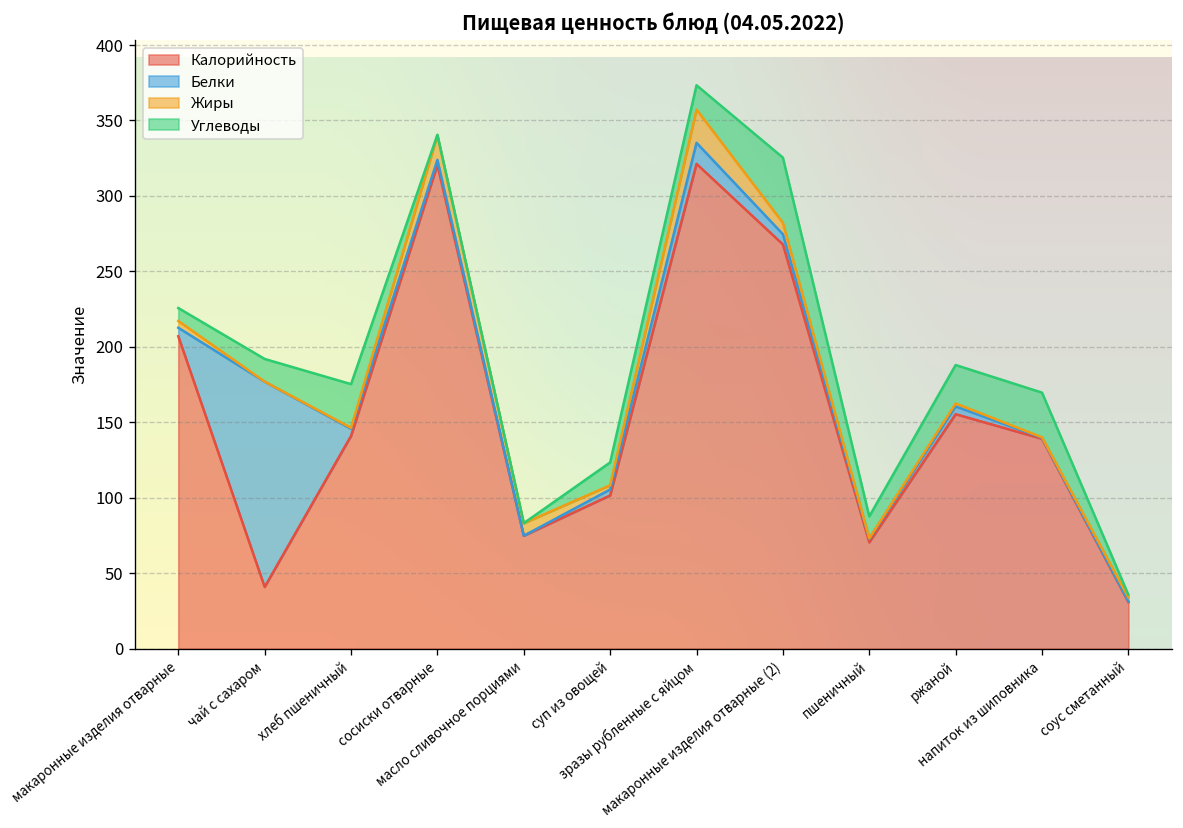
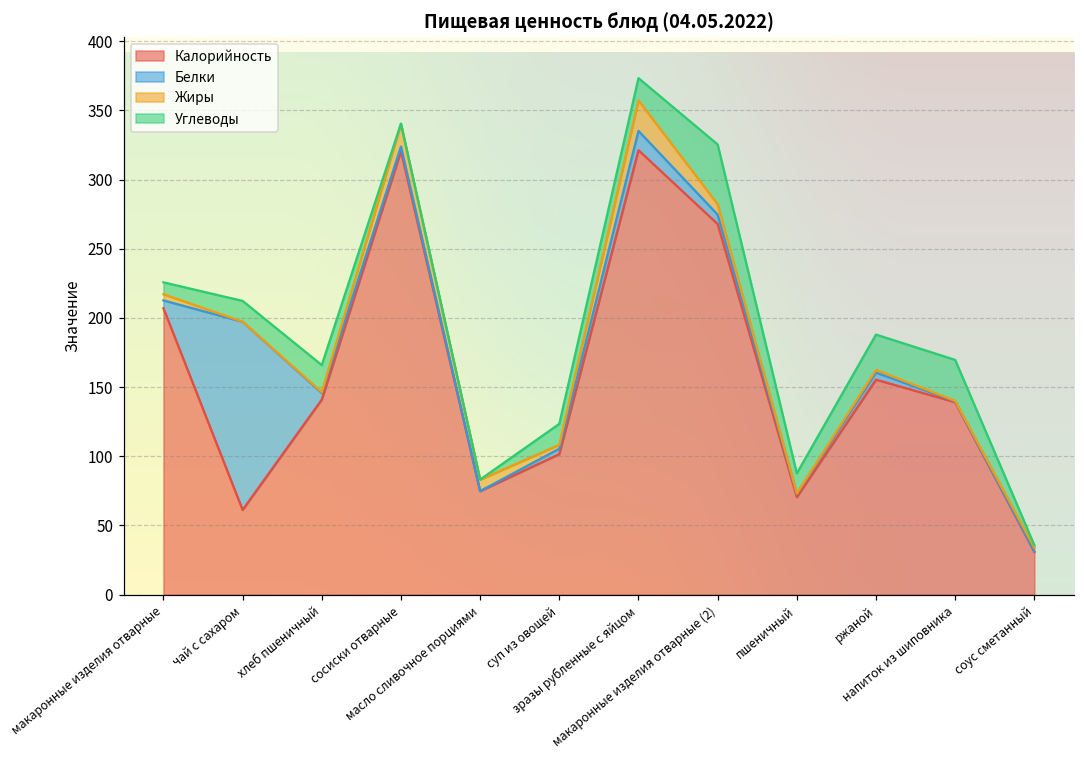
Калорийность, чай с сахаром: 41 -> 61
Углеводы, хлеб пшеничный: 29 -> 20
